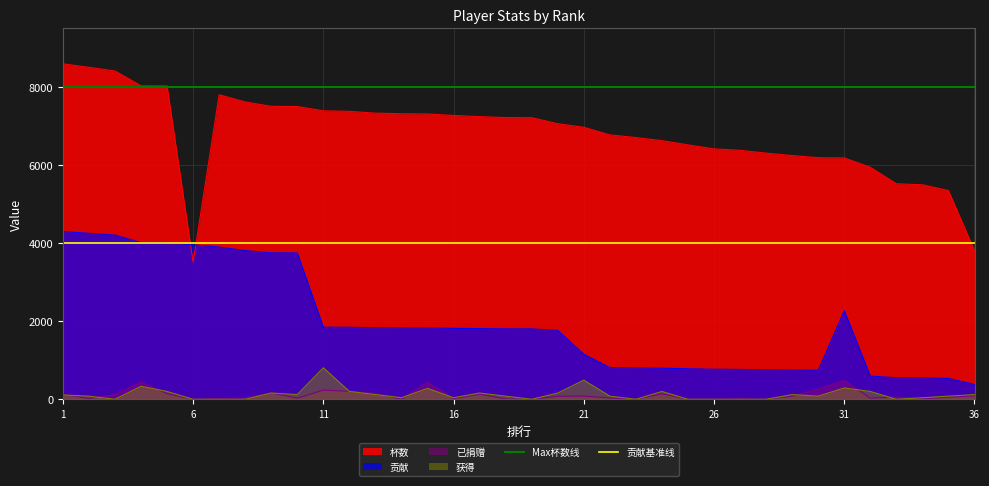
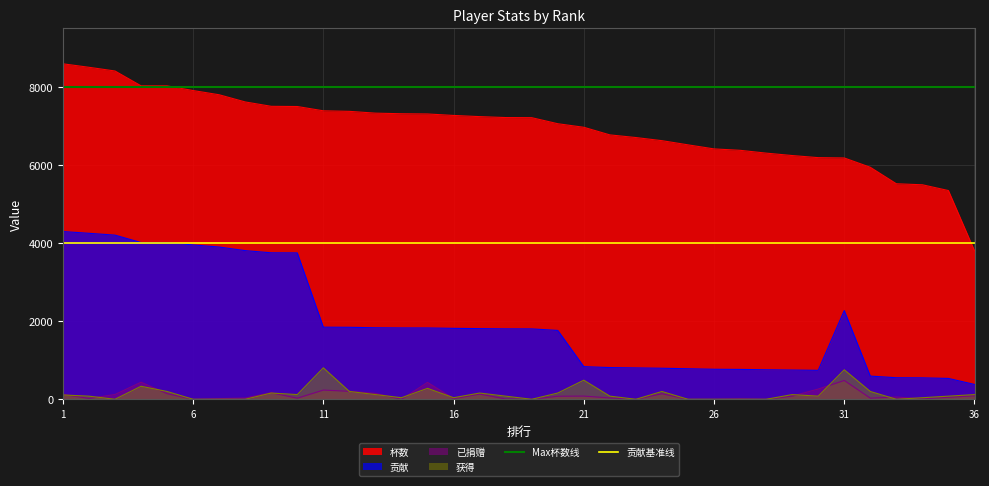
杯数, 6: 3500 -> 7900
贡献, 21: 1200 -> 800
获得, 31: 300 -> 800
